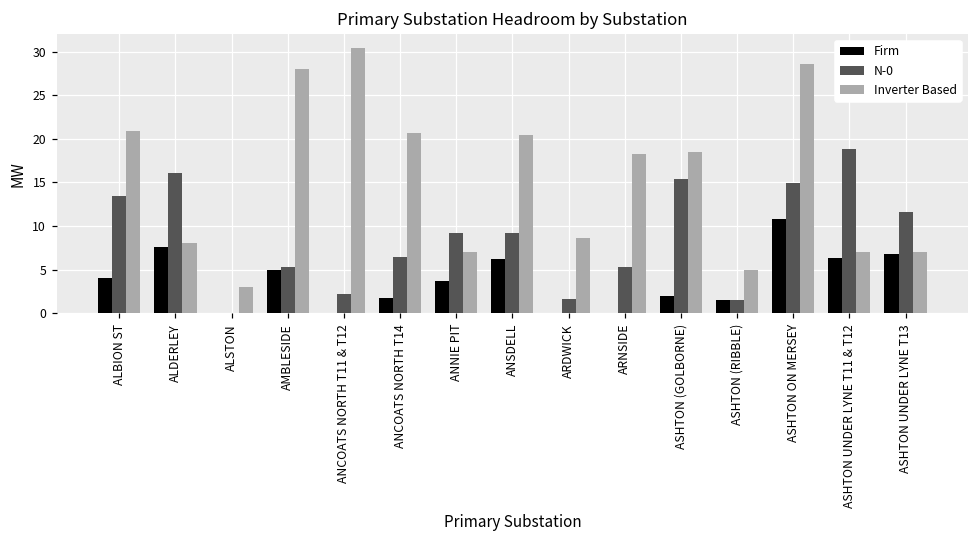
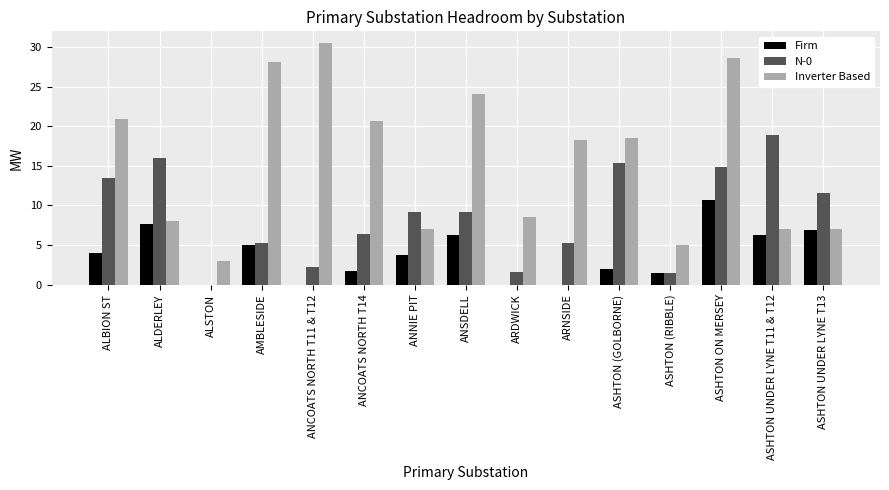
Inverter Based, ANSDELL: 20 -> 24
